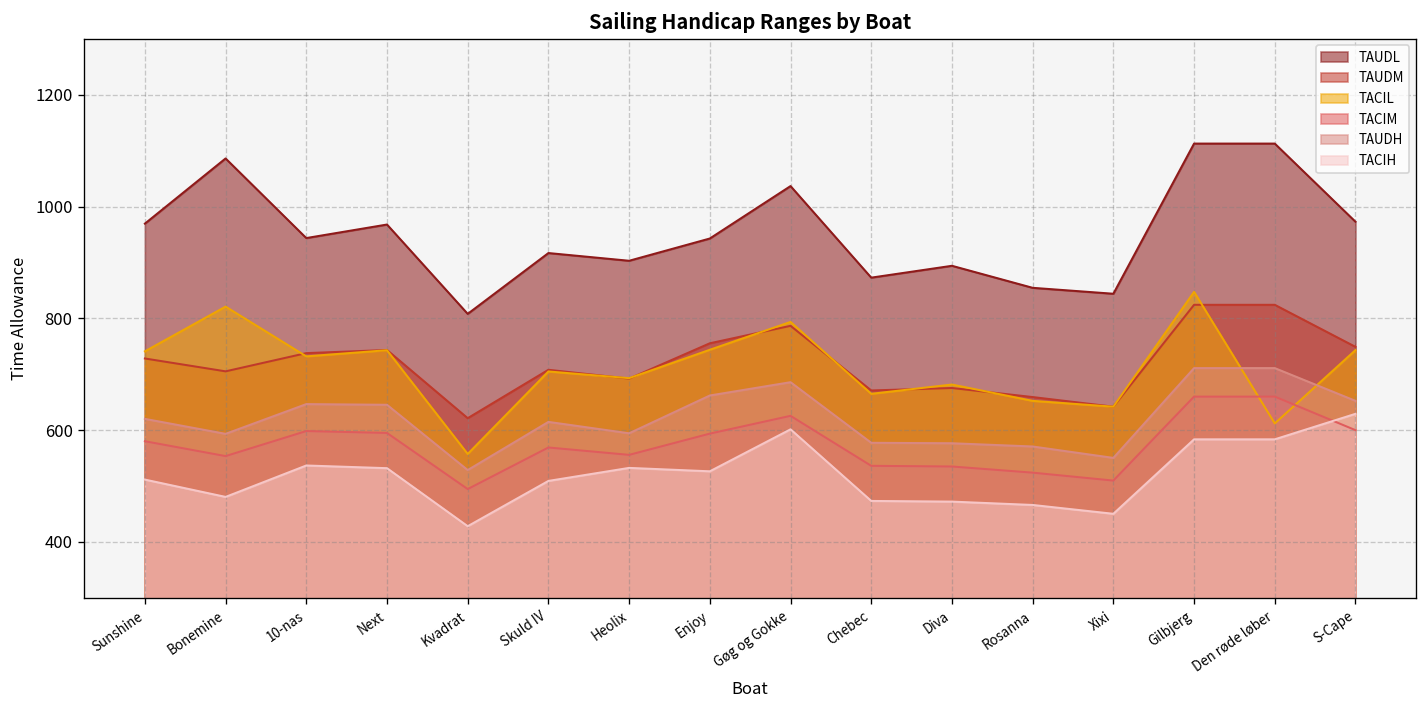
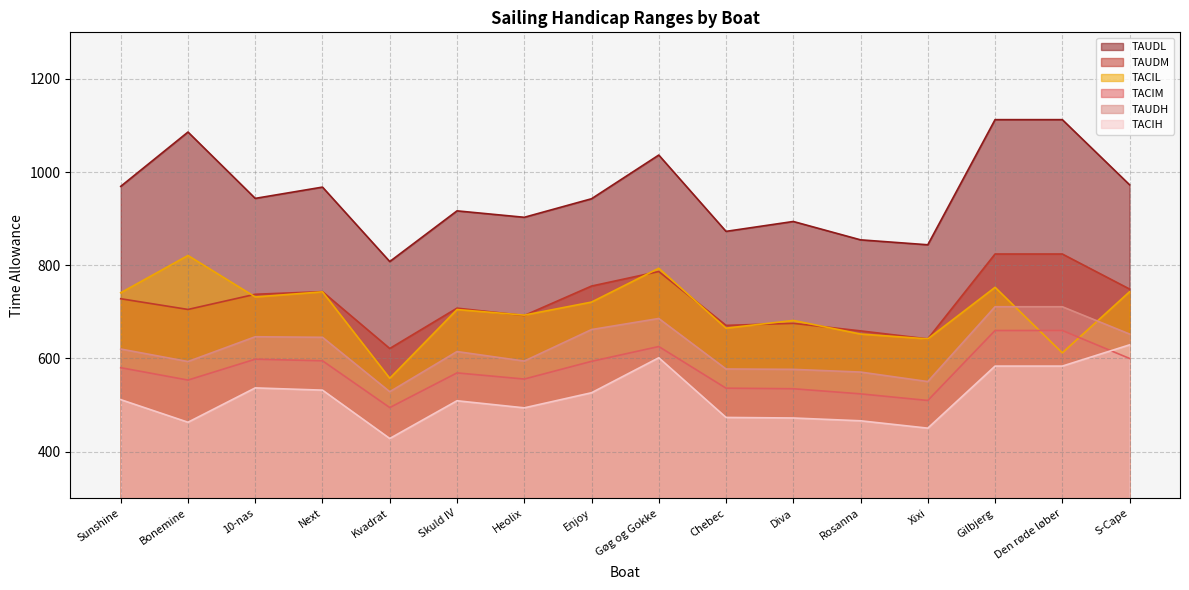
TACIH, Bonemine: 480 -> 460
TACIH, Heolix: 530 -> 490
TACIL, Enjoy: 740 -> 720
TACIL, Gilbjerg: 850 -> 750
